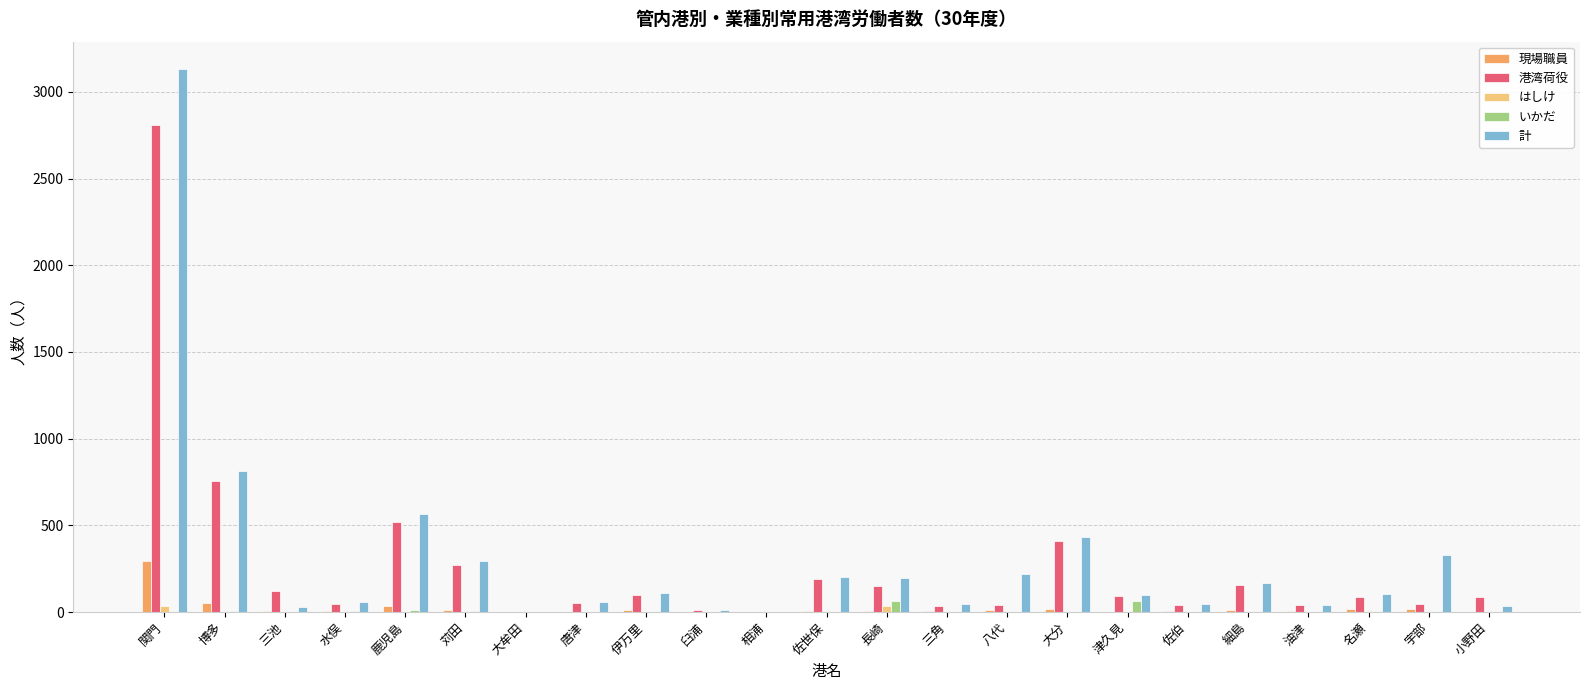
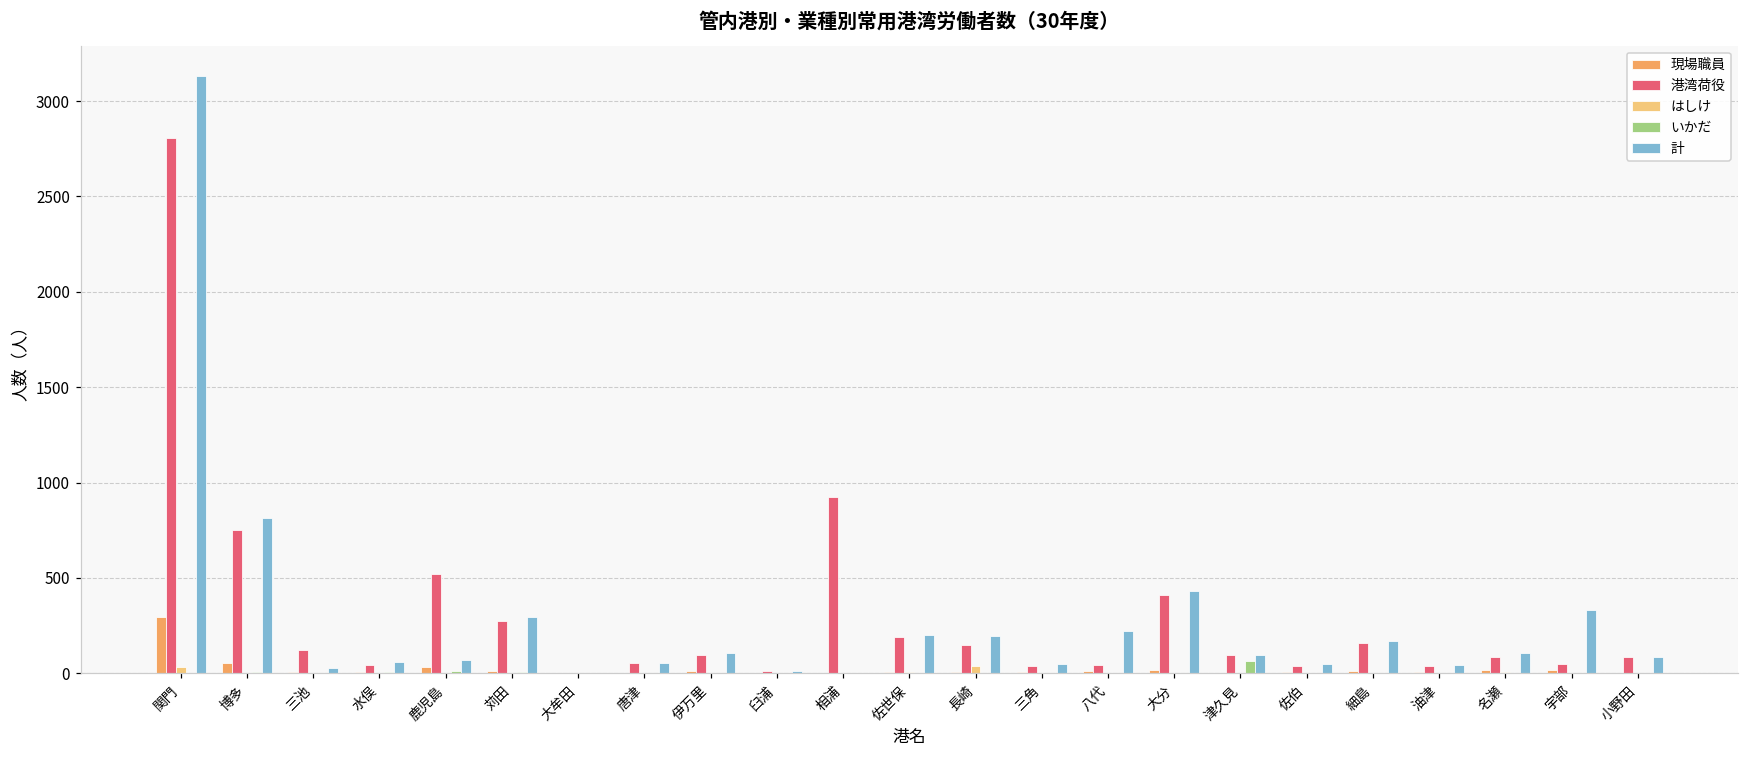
計, 鹿児島: 560 -> 70
港湾荷役, 相浦: 0 -> 930
いかだ, 長崎: 60 -> 0
計, 小野田: 30 -> 80
